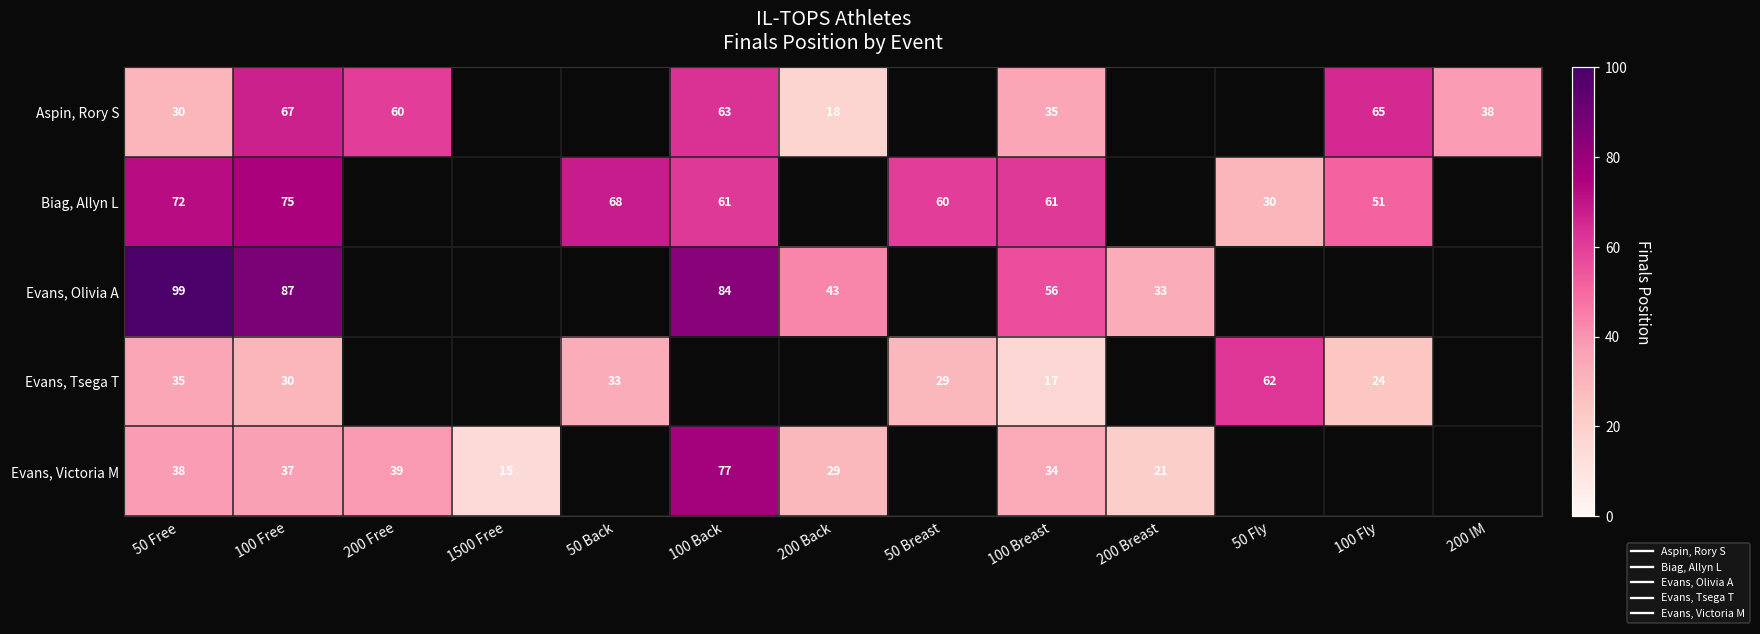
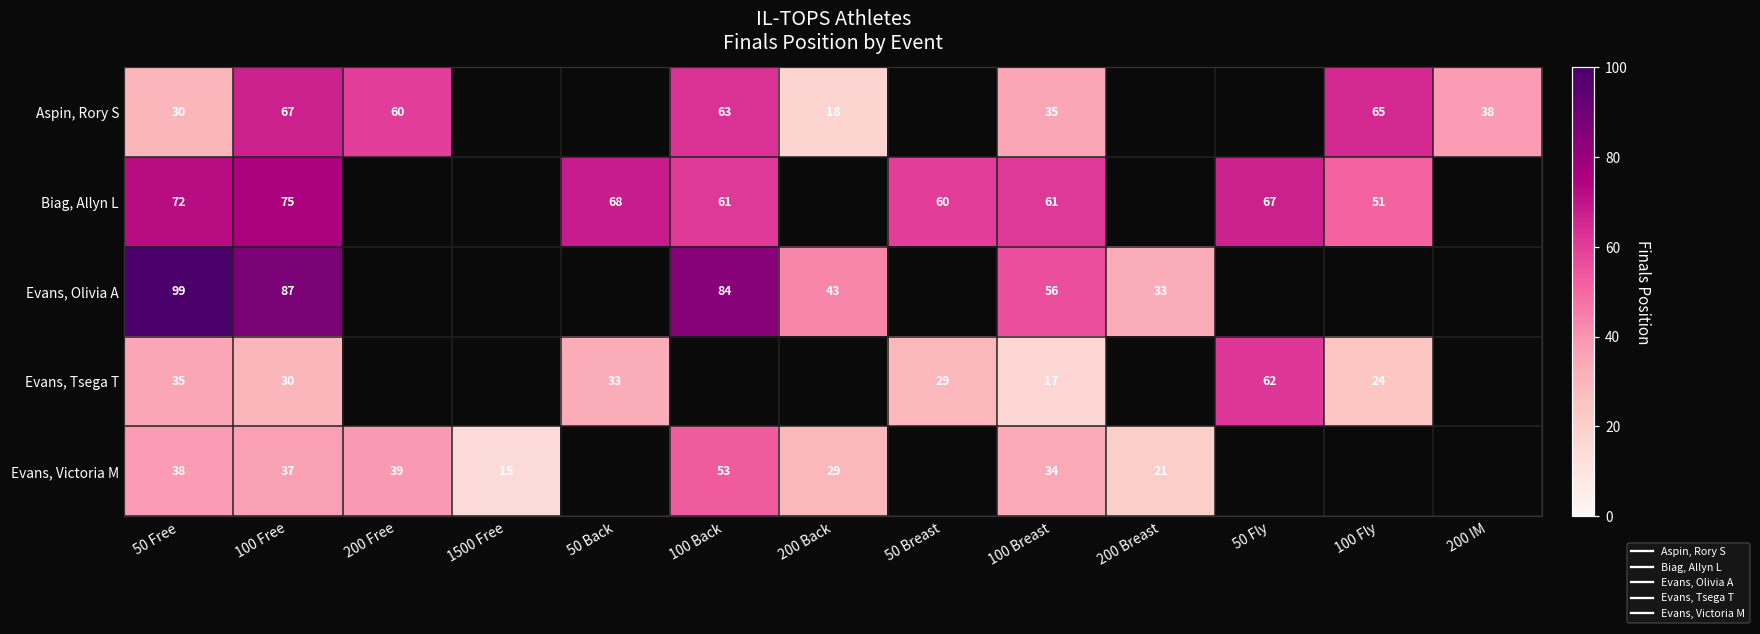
Biag, Allyn L, 50 Fly: 30 -> 67
Evans, Victoria M, 100 Back: 77 -> 53
